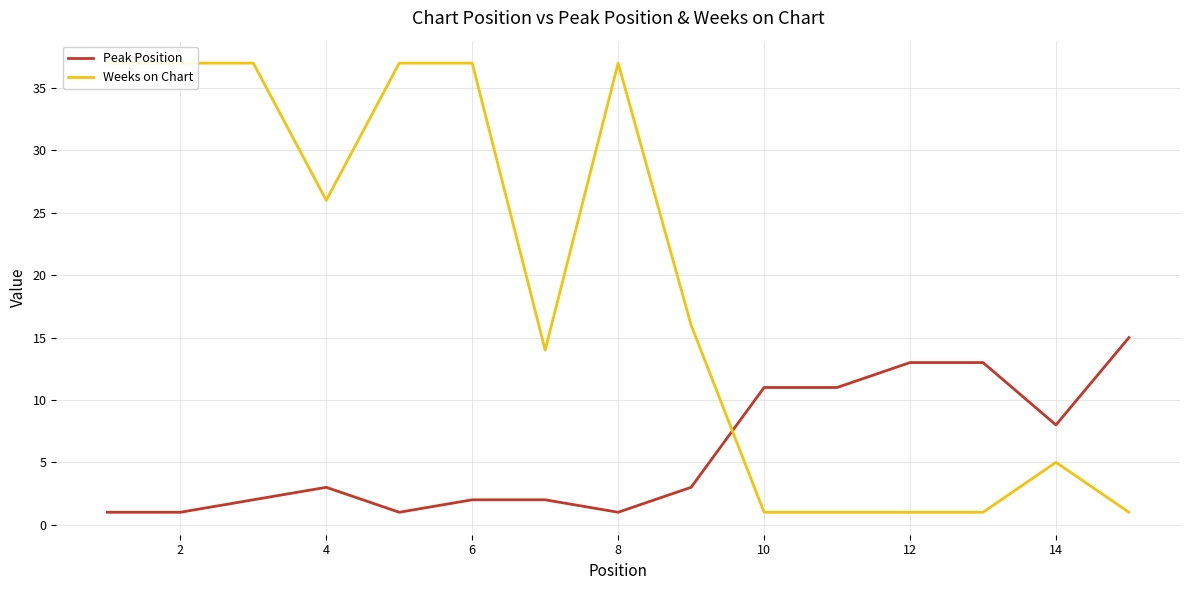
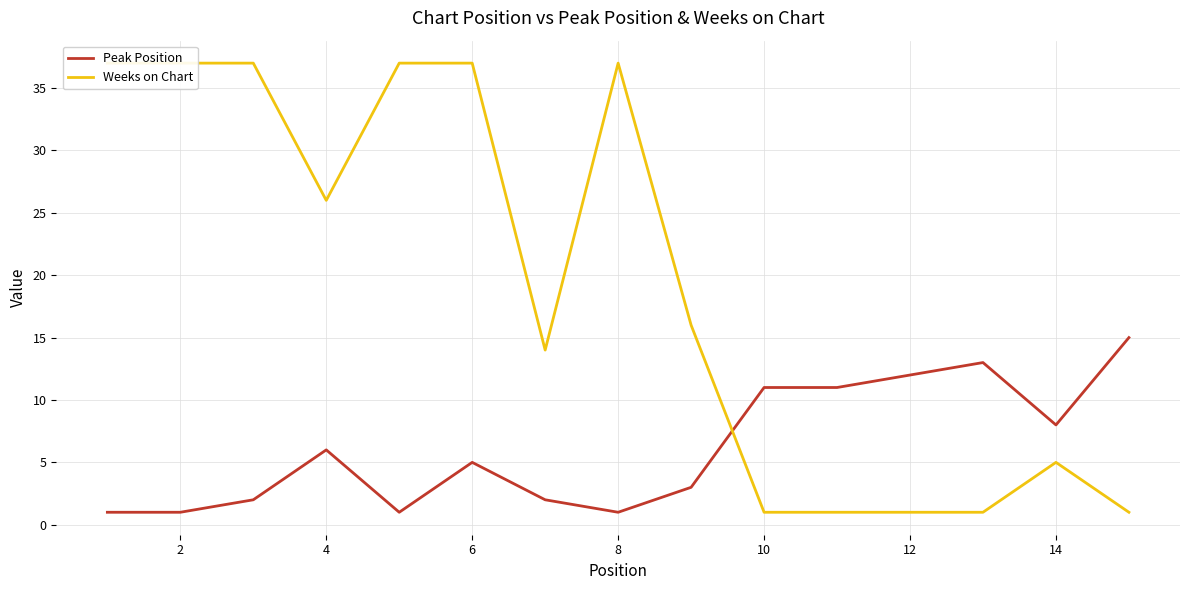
Peak Position, 4: 3 -> 6
Peak Position, 6: 2 -> 5
Peak Position, 12: 13 -> 12
